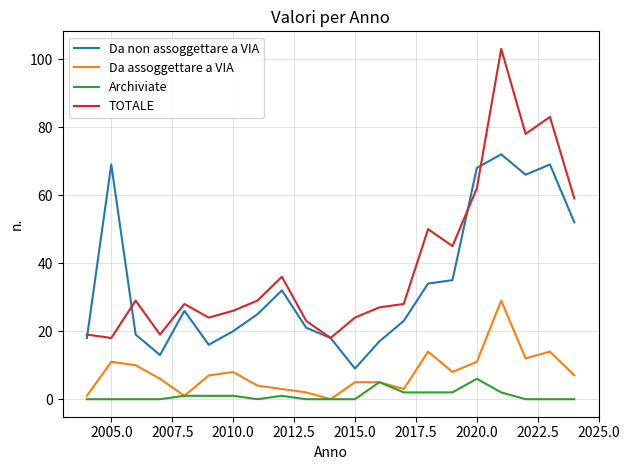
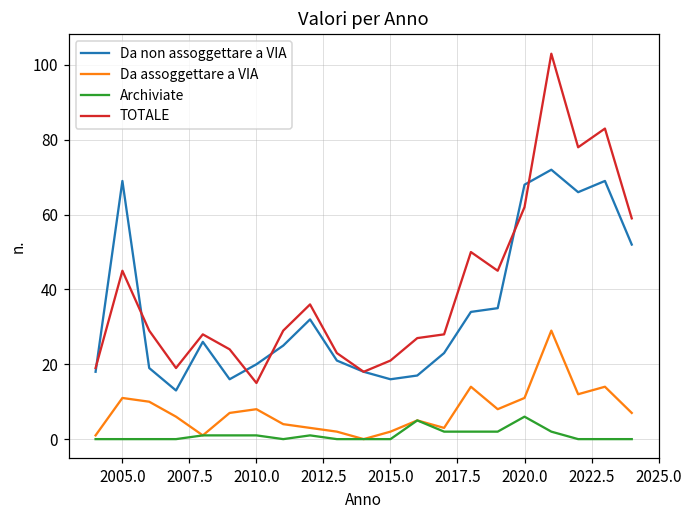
TOTALE, 2005.0: 18 -> 45
TOTALE, 2010.0: 26 -> 15
Da non assoggettare a VIA, 2015.0: 9 -> 16
Da assoggettare a VIA, 2015.0: 5 -> 2
TOTALE, 2015.0: 24 -> 21
